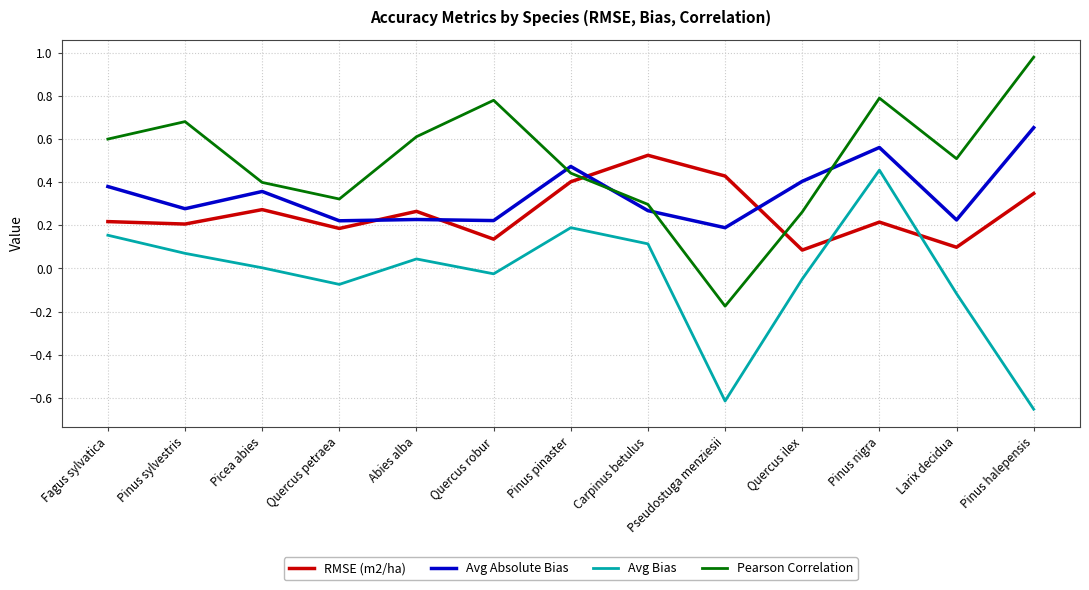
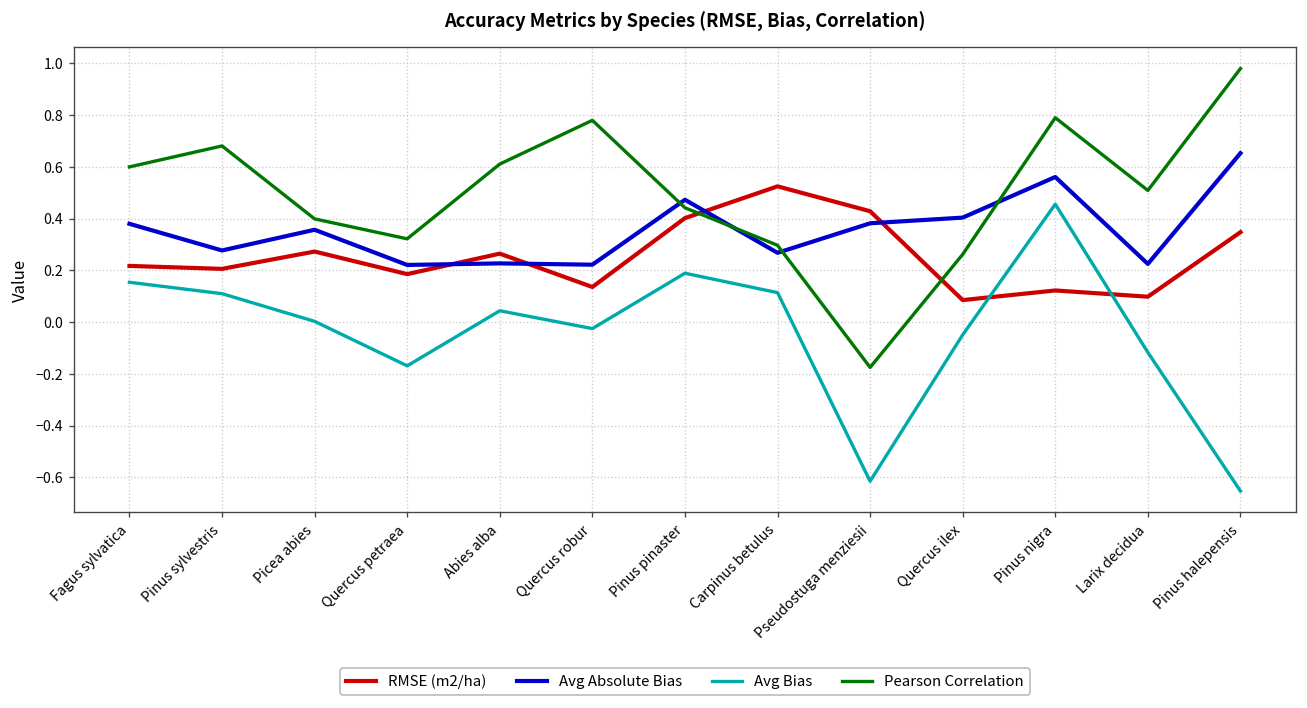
Avg Bias, Pinus sylvestris: 0.07 -> 0.11
Avg Bias, Quercus petraea: -0.07 -> -0.17
Avg Absolute Bias, Pseudostuga menziesii: 0.19 -> 0.38
RMSE (m2/ha), Pinus nigra: 0.21 -> 0.12
